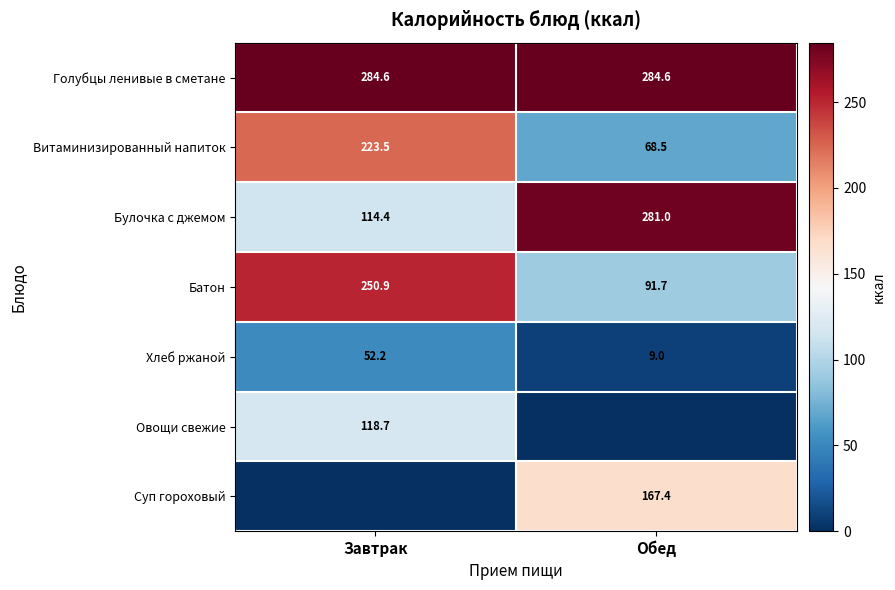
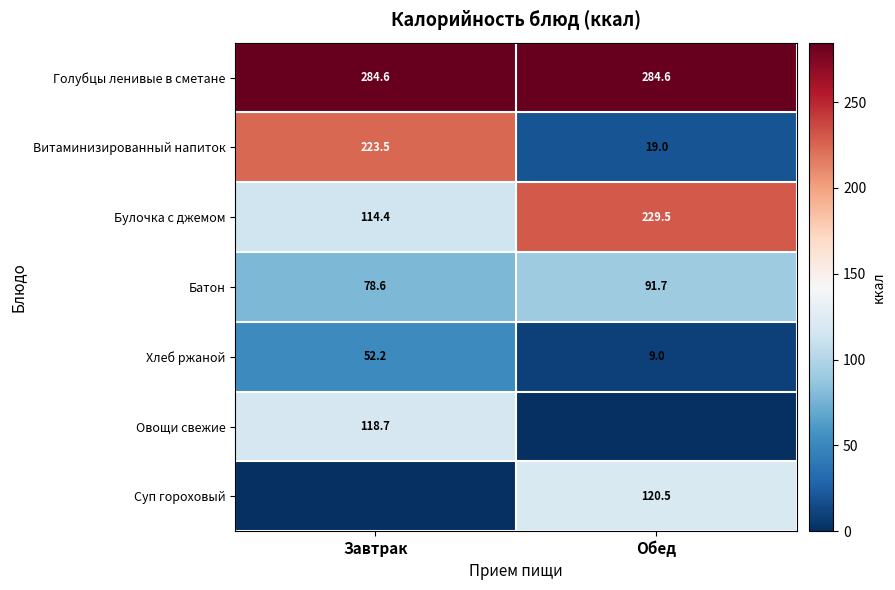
Витаминизированный напиток, Обед: 68.5 -> 19.0
Булочка с джемом, Обед: 281.0 -> 229.5
Батон, Завтрак: 250.9 -> 78.6
Суп гороховый, Обед: 167.4 -> 120.5
